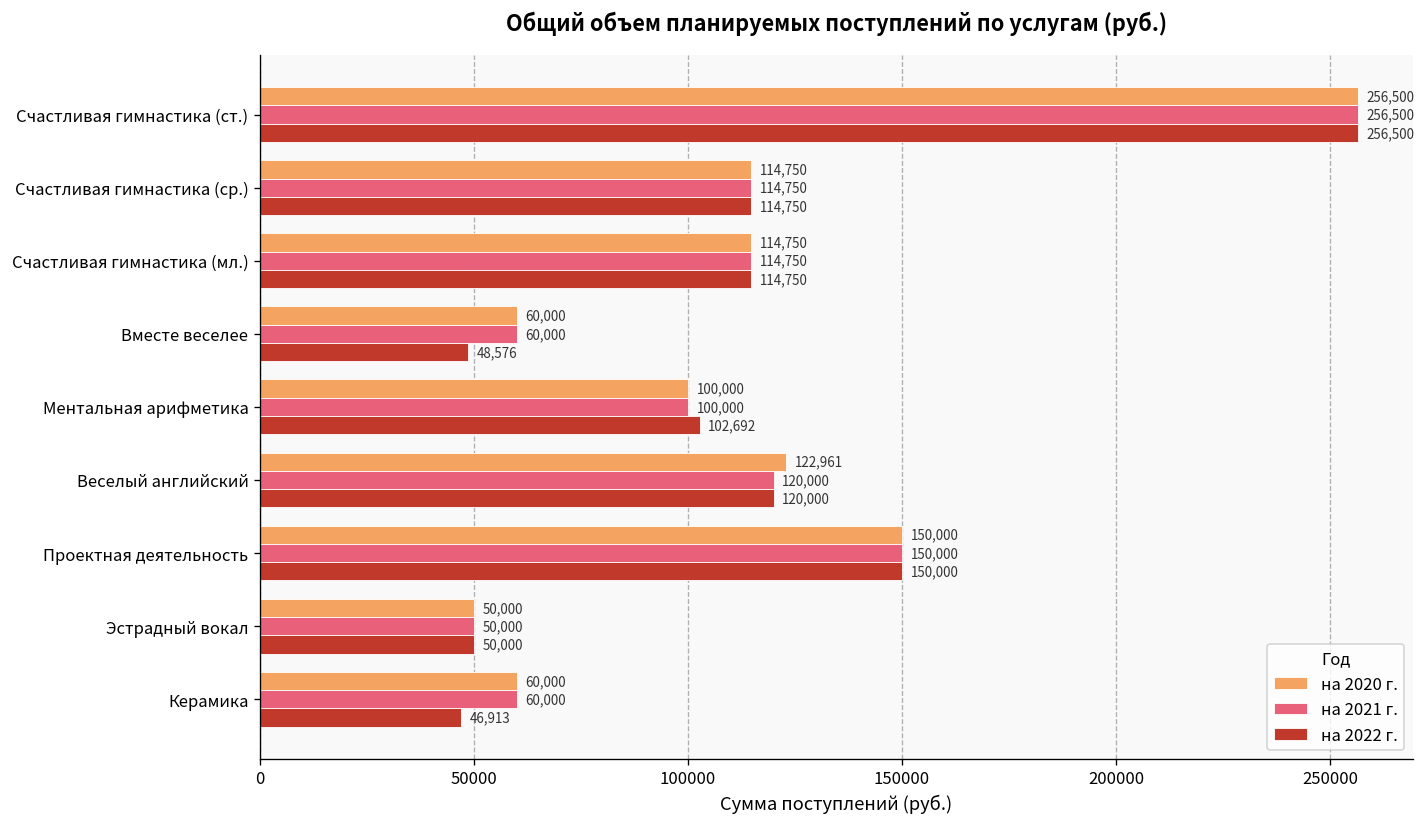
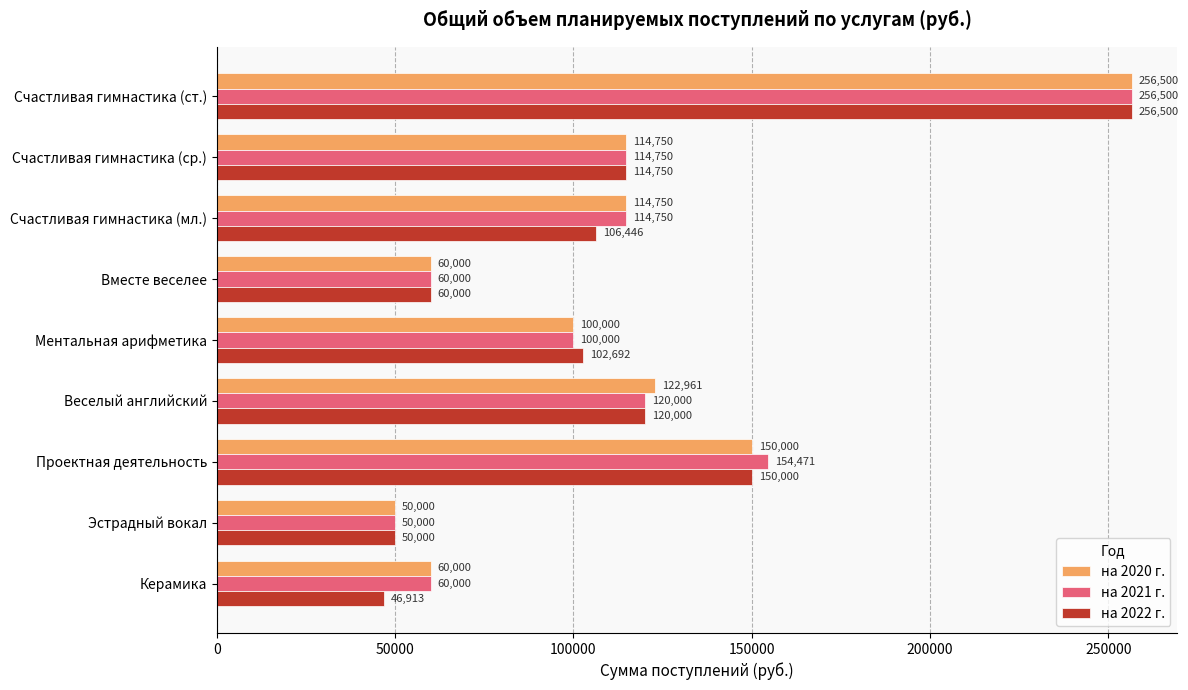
на 2022 г., Счастливая гимнастика (мл.): 114,750 -> 106,446
на 2022 г., Вместе веселее: 48,576 -> 60,000
на 2021 г., Проектная деятельность: 150,000 -> 154,471
